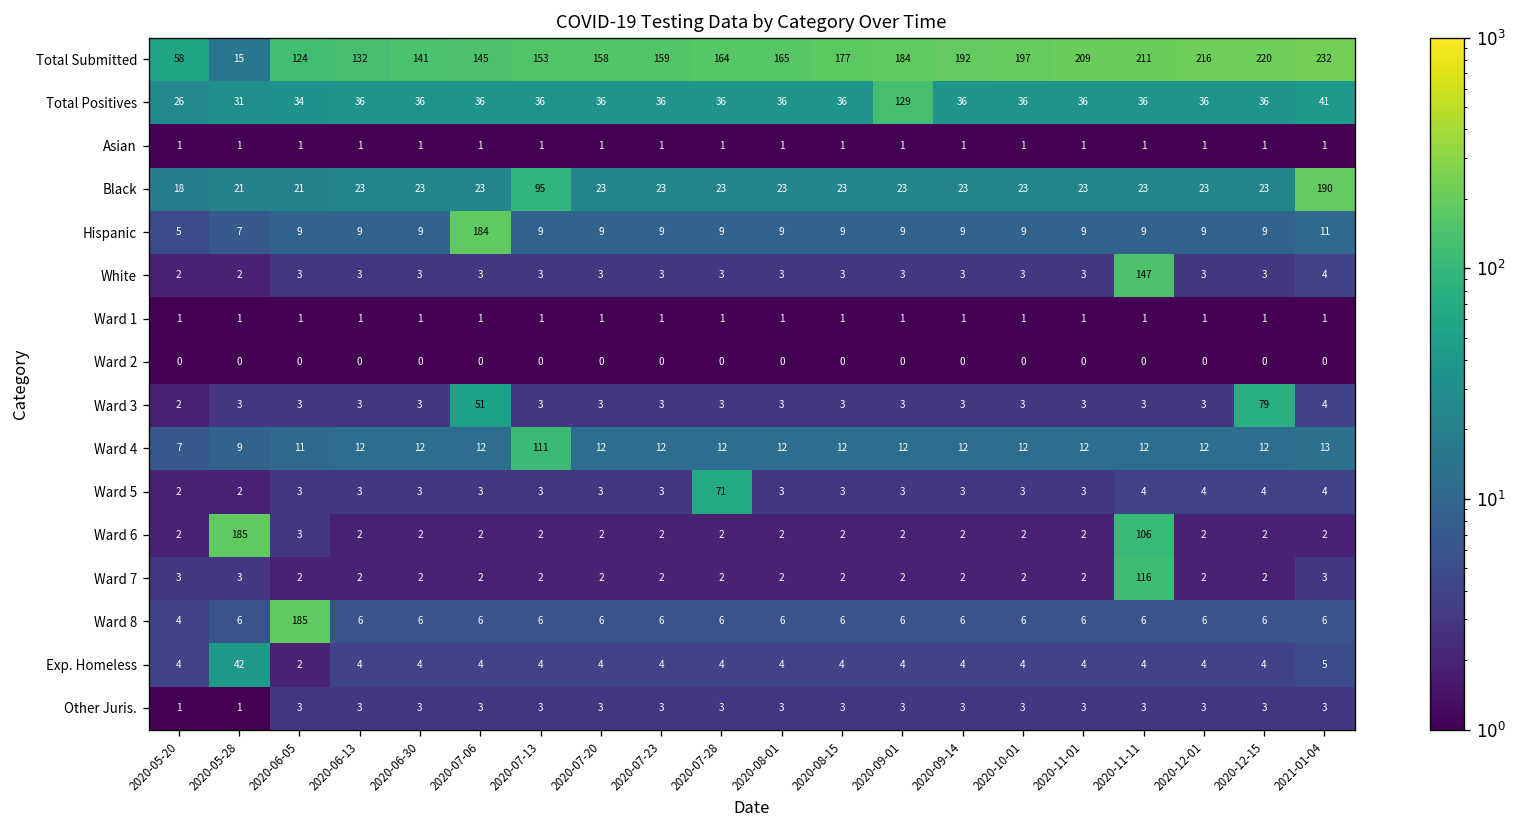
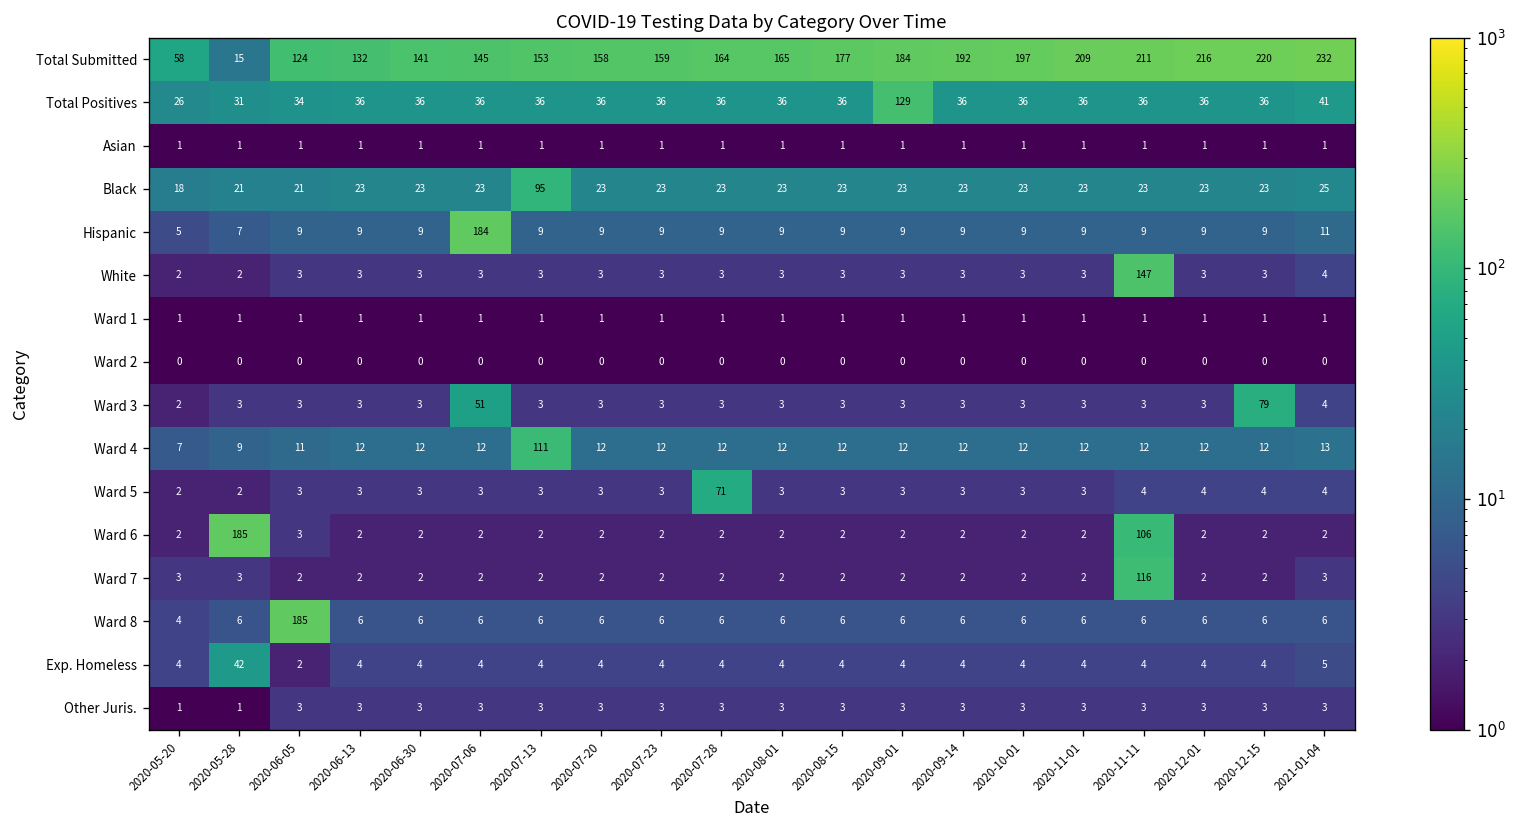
Black, 2021-01-04: 190 -> 25
